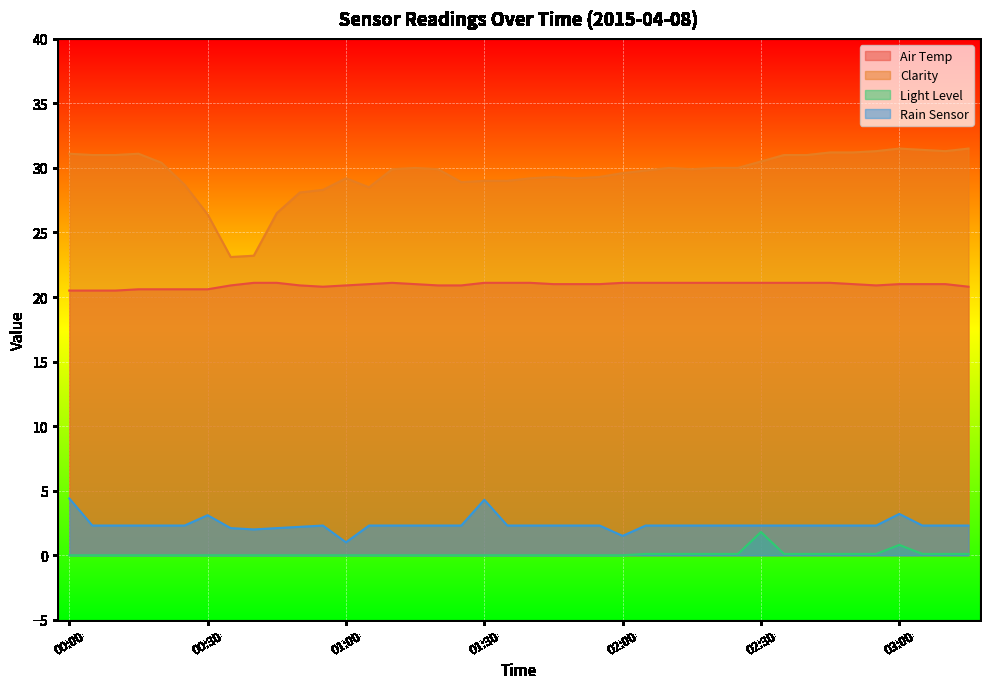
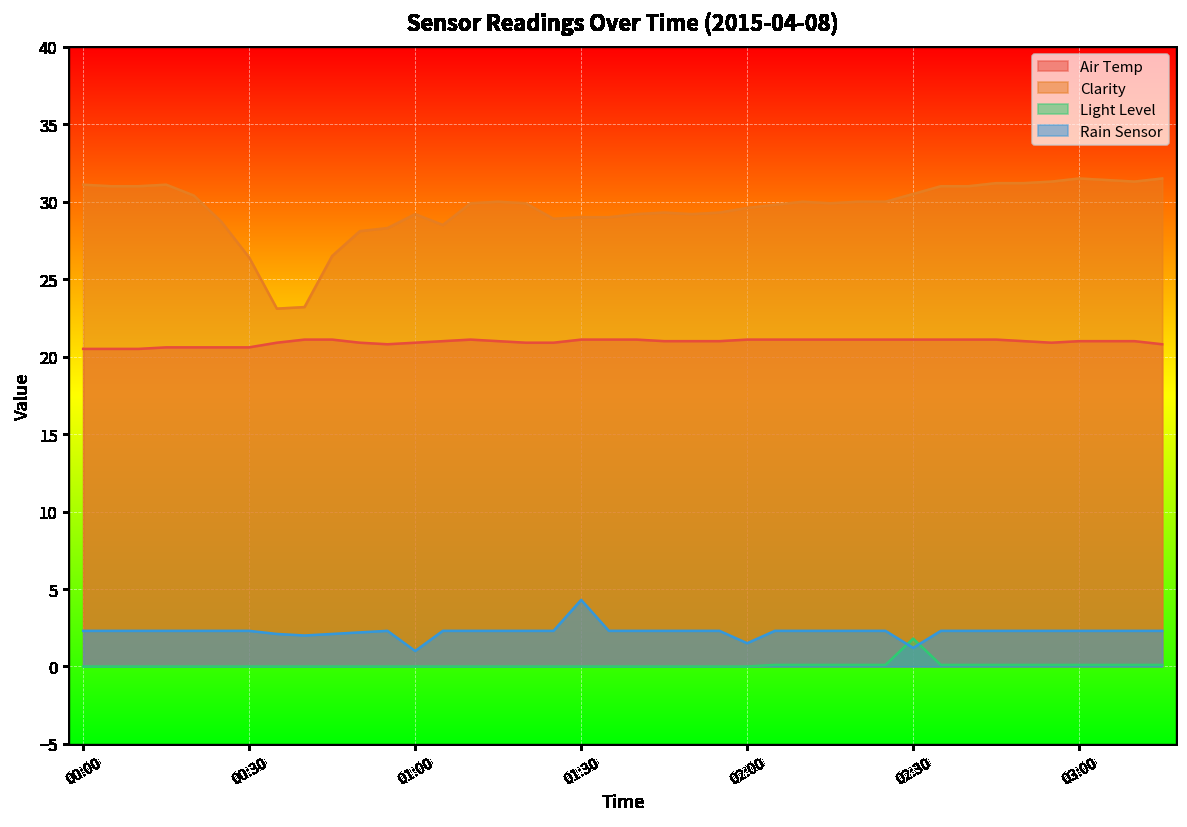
Rain Sensor, 00:00: 4.4 -> 2.3
Rain Sensor, 00:30: 3.1 -> 2.3
Rain Sensor, 02:30: 2.3 -> 1.2
Light Level, 03:00: 0.8 -> 0.1
Rain Sensor, 03:00: 3.2 -> 2.3
